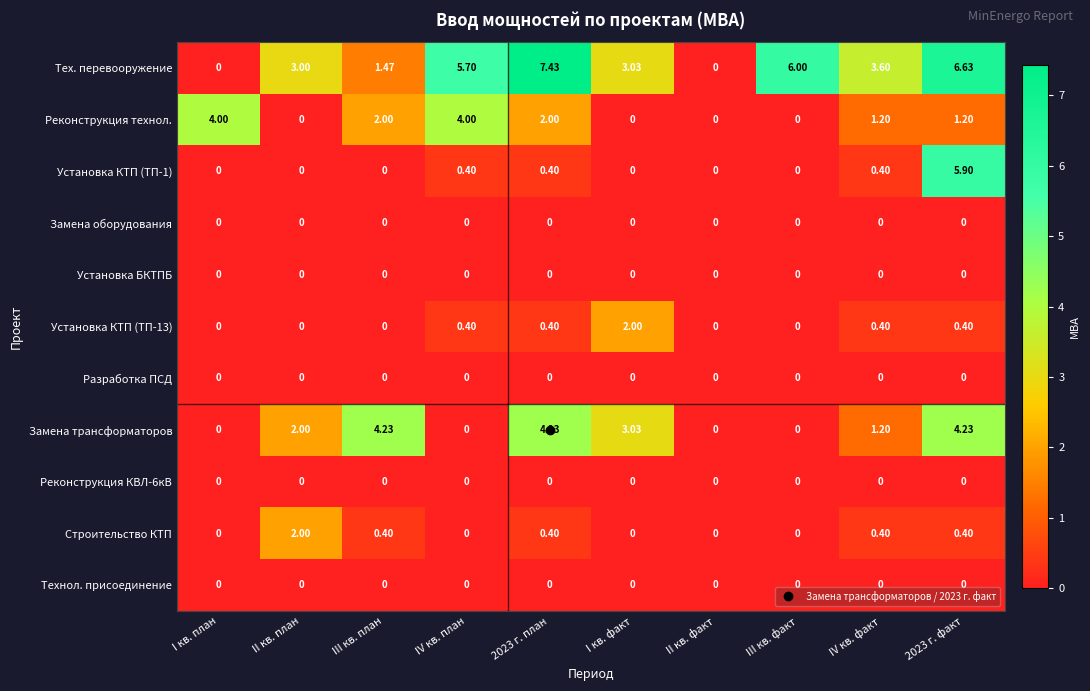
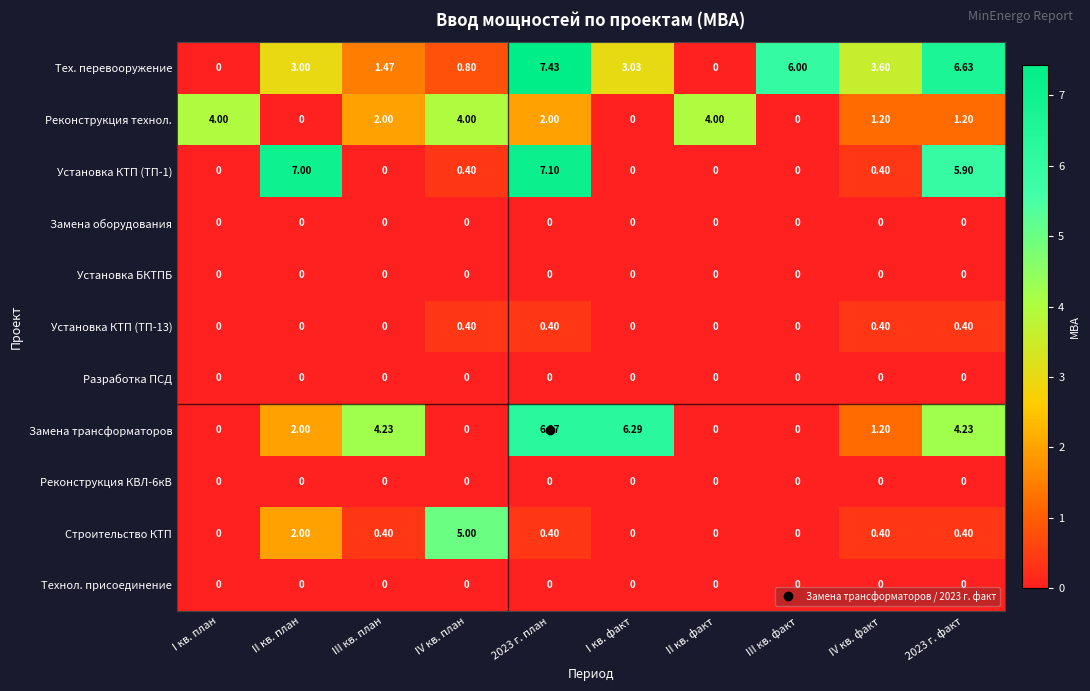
Тех. перевооружение, IV кв. план: 5.70 -> 0.80
Реконструкция технол., II кв. факт: 0 -> 4.00
Установка КТП (ТП-1), II кв. план: 0 -> 7.00
Установка КТП (ТП-1), 2023 г. план: 0.40 -> 7.10
Установка КТП (ТП-13), I кв. факт: 2.00 -> 0
Замена трансформаторов, 2023 г. план: 4.23 -> 6.27
Замена трансформаторов, I кв. факт: 3.03 -> 6.29
Строительство КТП, IV кв. план: 0 -> 5.00
